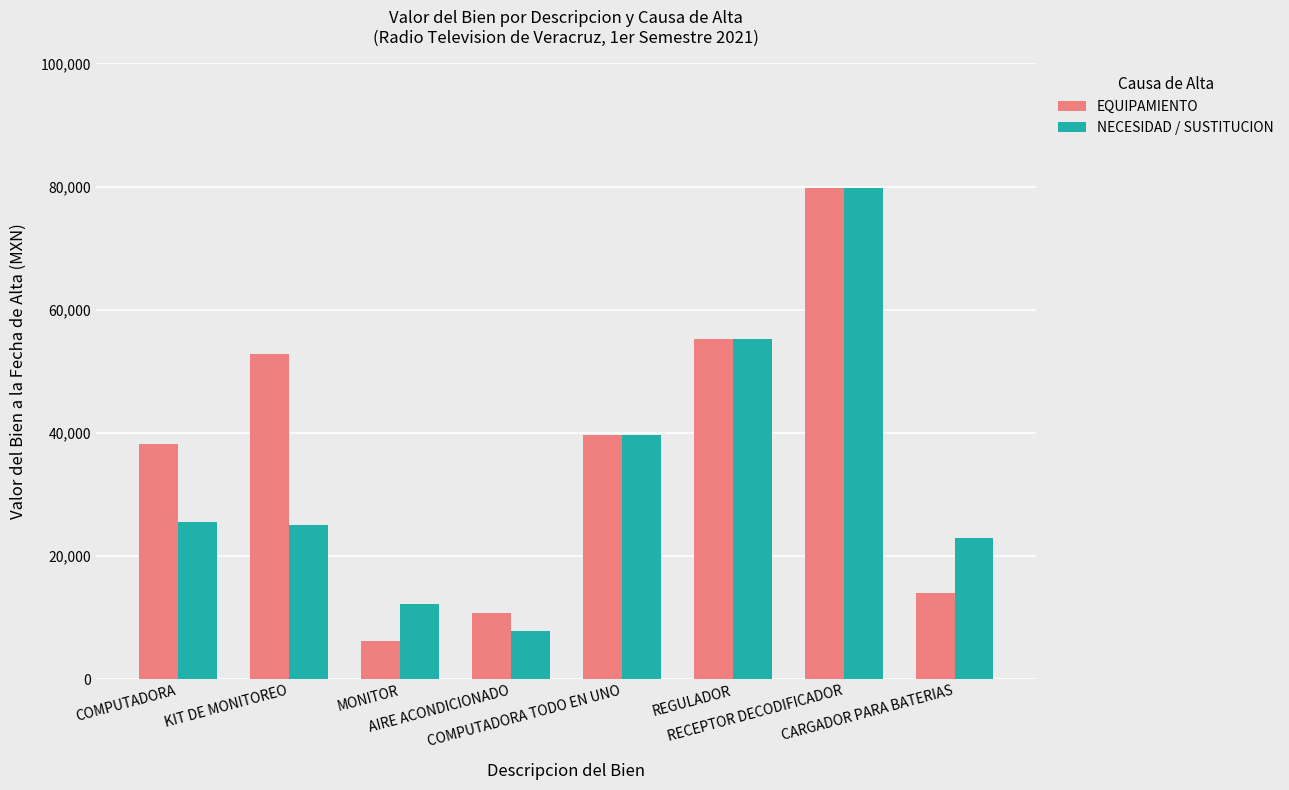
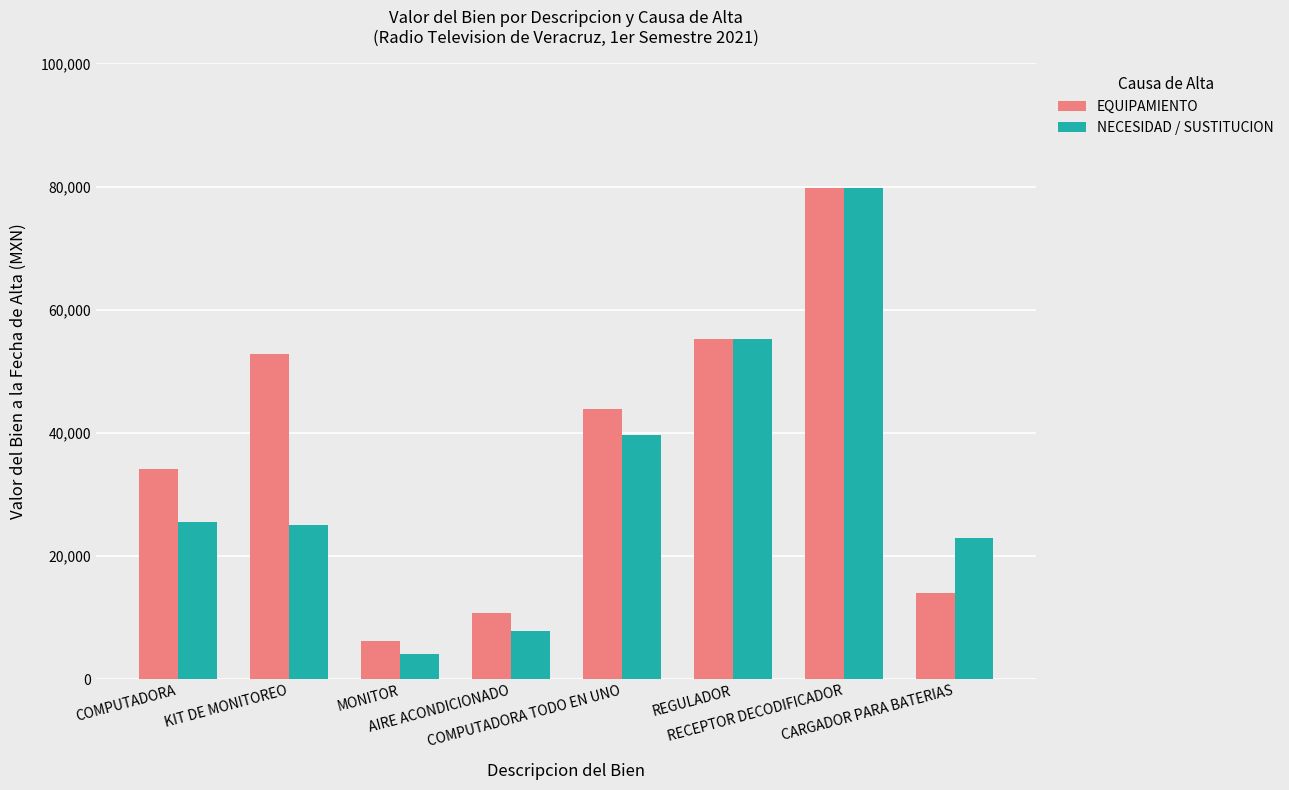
EQUIPAMIENTO, COMPUTADORA: 38,000 -> 34,000
NECESIDAD / SUSTITUCION, MONITOR: 12,000 -> 4,000
EQUIPAMIENTO, COMPUTADORA TODO EN UNO: 40,000 -> 44,000
